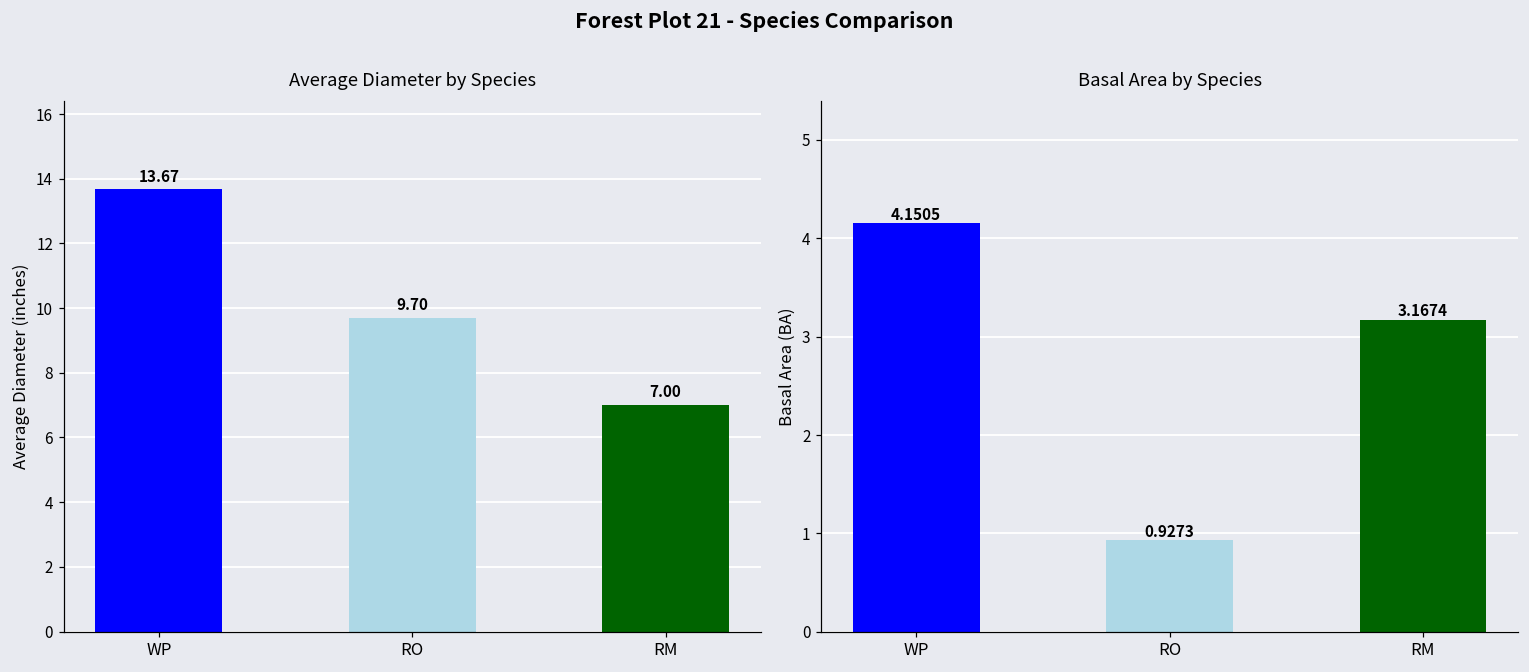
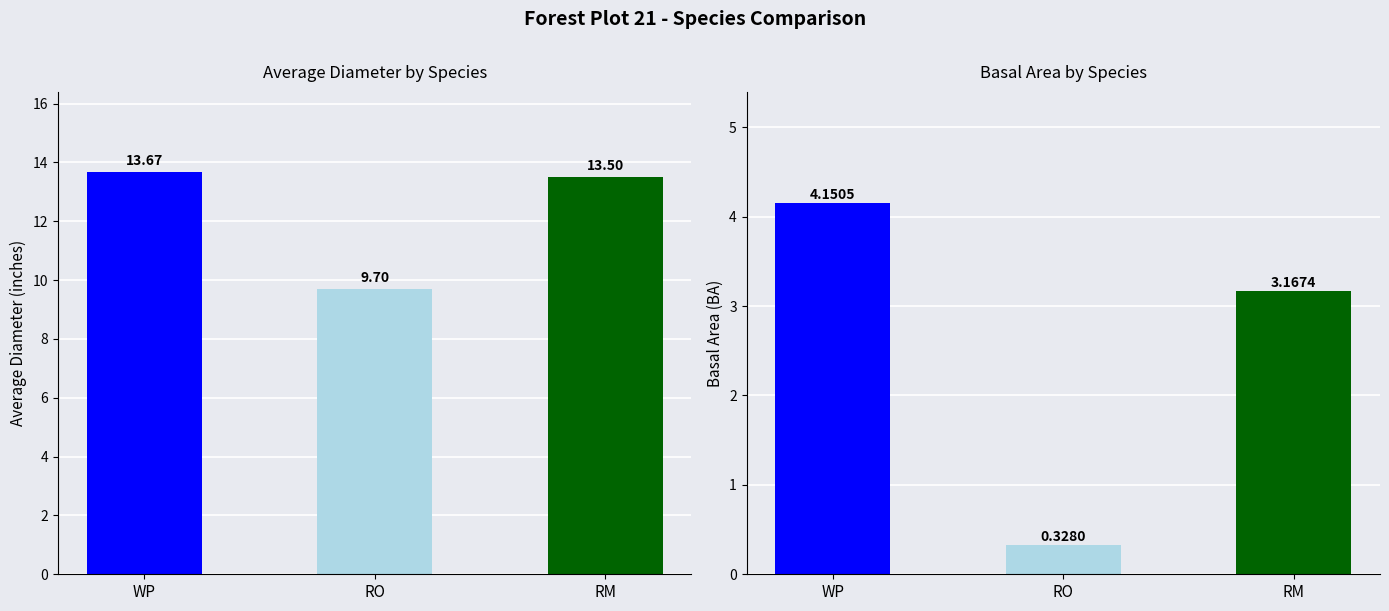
Average Diameter by Species, RM: 7.00 -> 13.50
Basal Area by Species, RO: 0.9273 -> 0.3280
